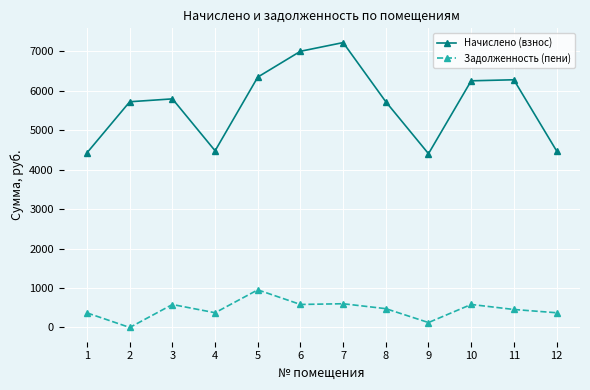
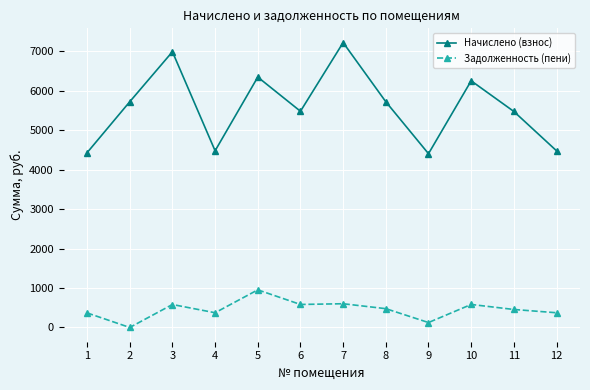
Начислено (взнос), 3: 5800 -> 7000
Начислено (взнос), 6: 7000 -> 5500
Начислено (взнос), 11: 6300 -> 5500
